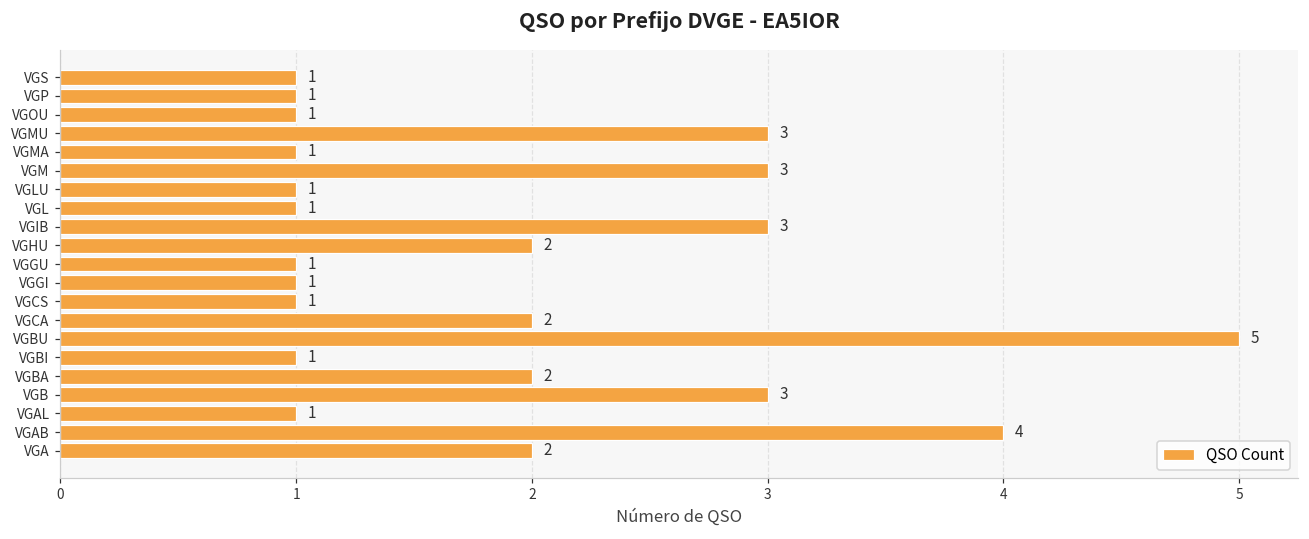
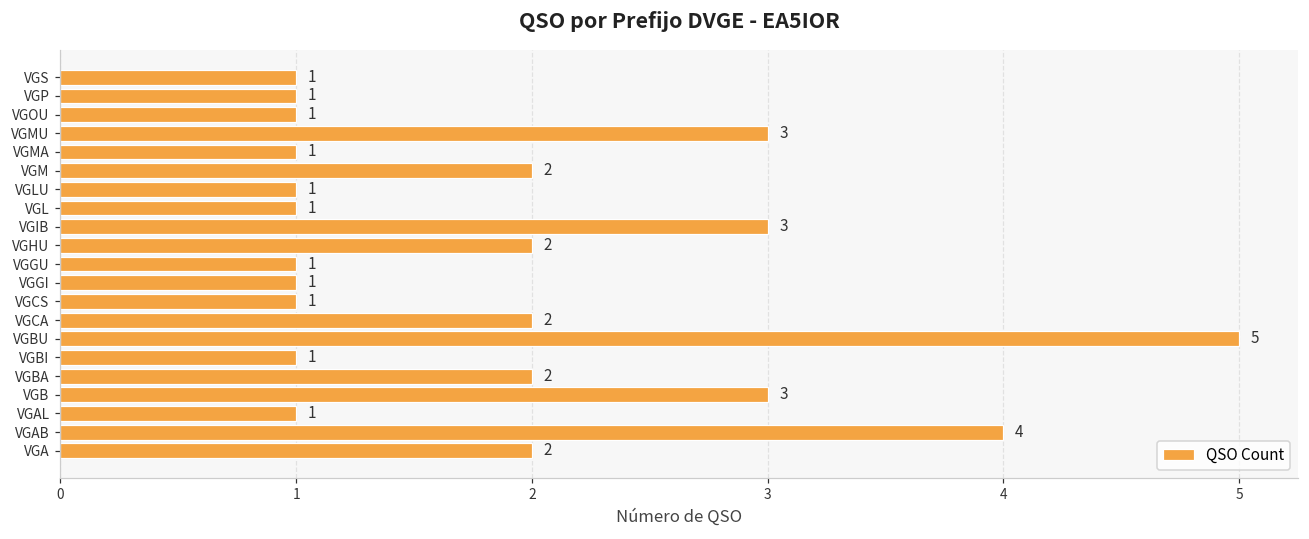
VGM: 3 -> 2
